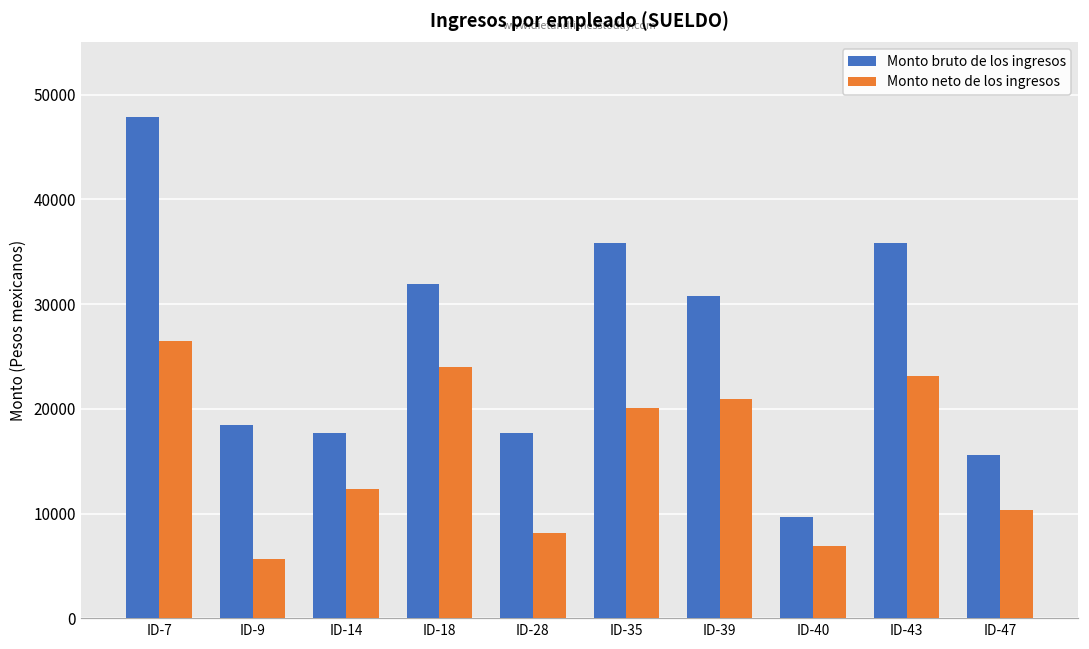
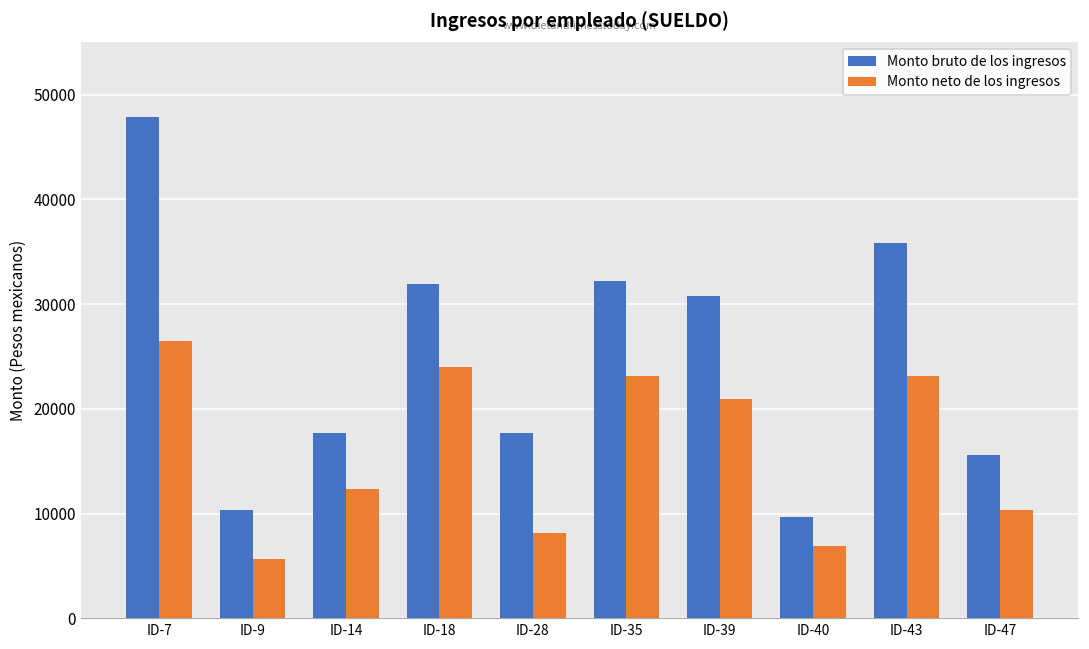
Monto bruto de los ingresos, ID-9: 19000 -> 10000
Monto bruto de los ingresos, ID-35: 36000 -> 32000
Monto neto de los ingresos, ID-35: 20000 -> 23000
